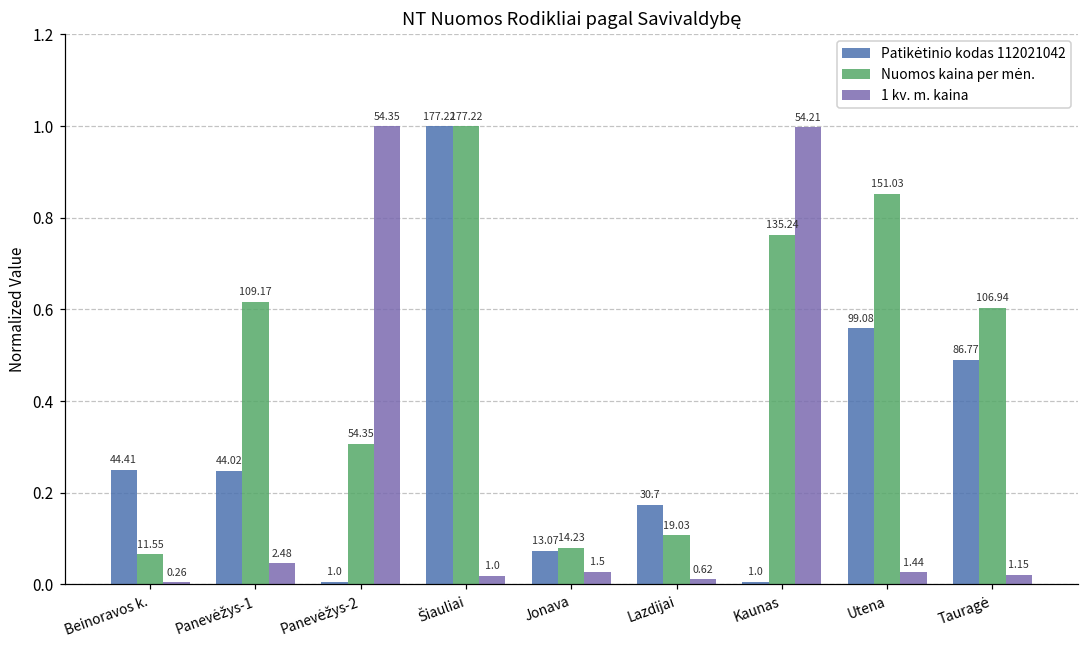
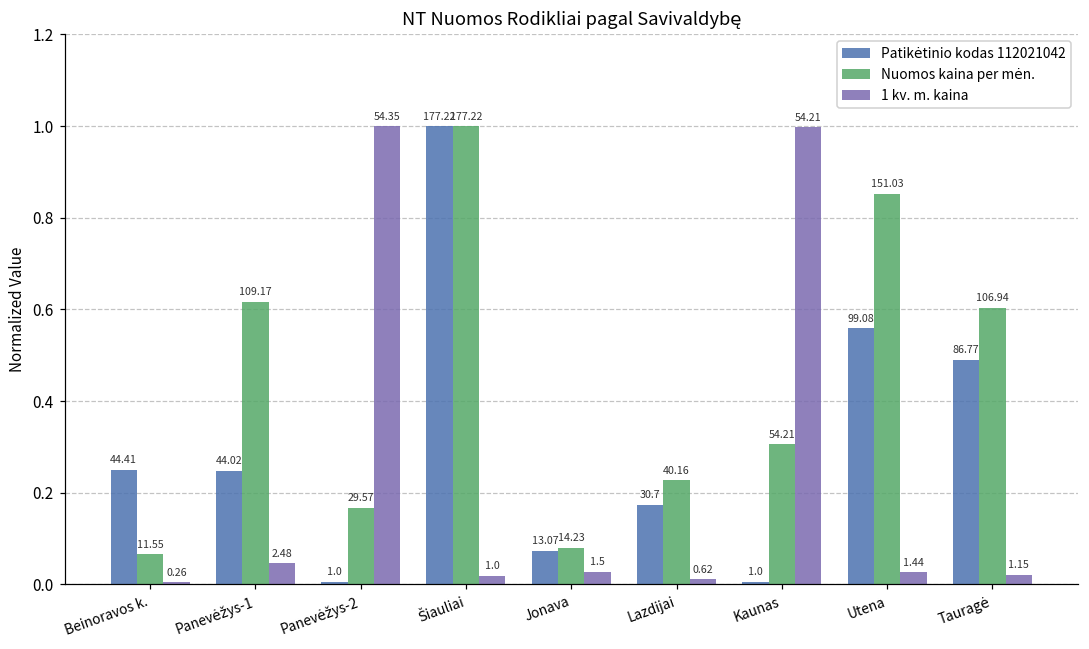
Nuomos kaina per mėn., Panevėžys-2: 54.35 -> 29.57
Nuomos kaina per mėn., Lazdijai: 19.03 -> 40.16
Nuomos kaina per mėn., Kaunas: 135.24 -> 54.21
